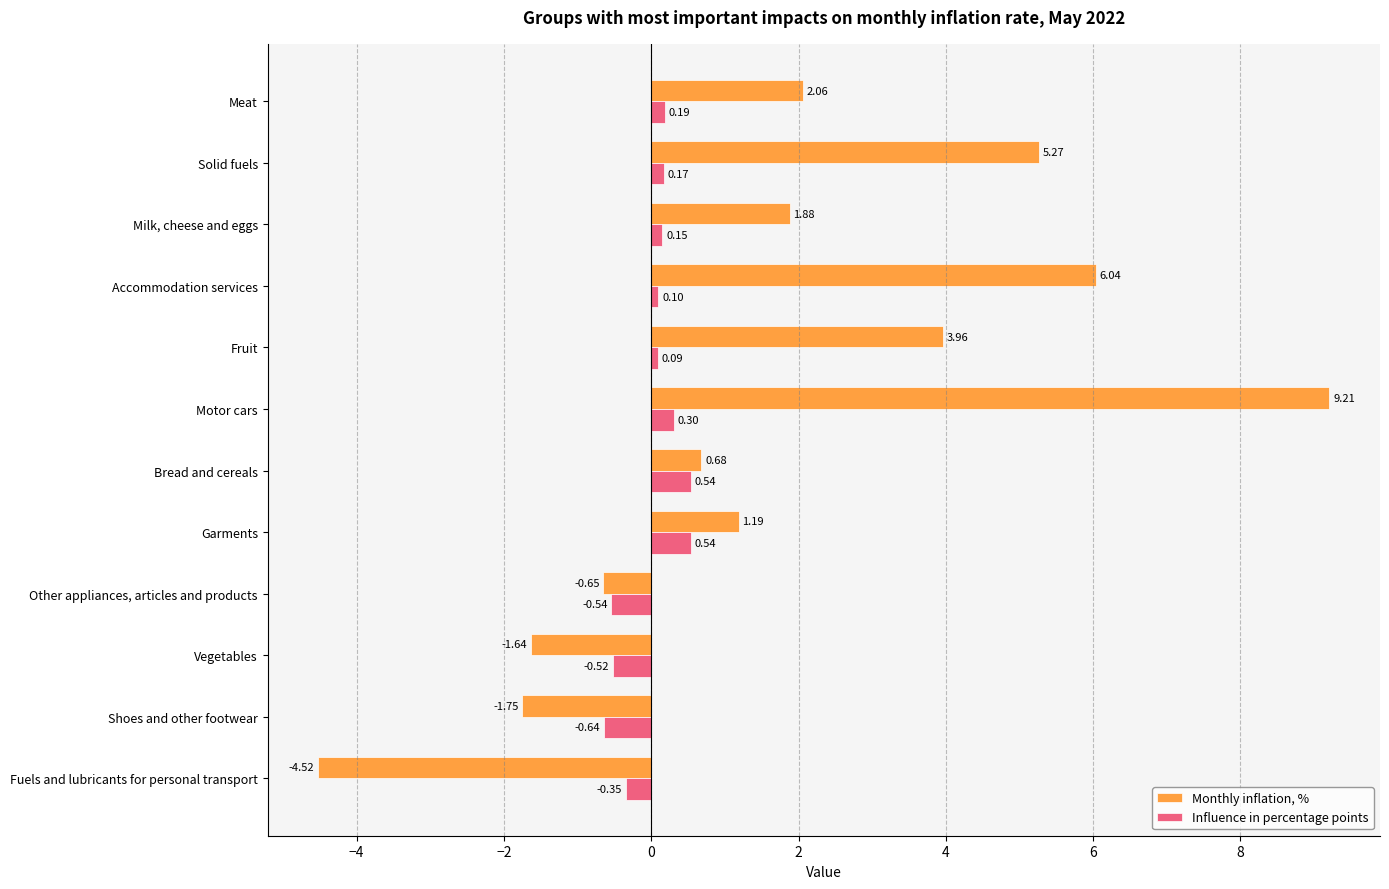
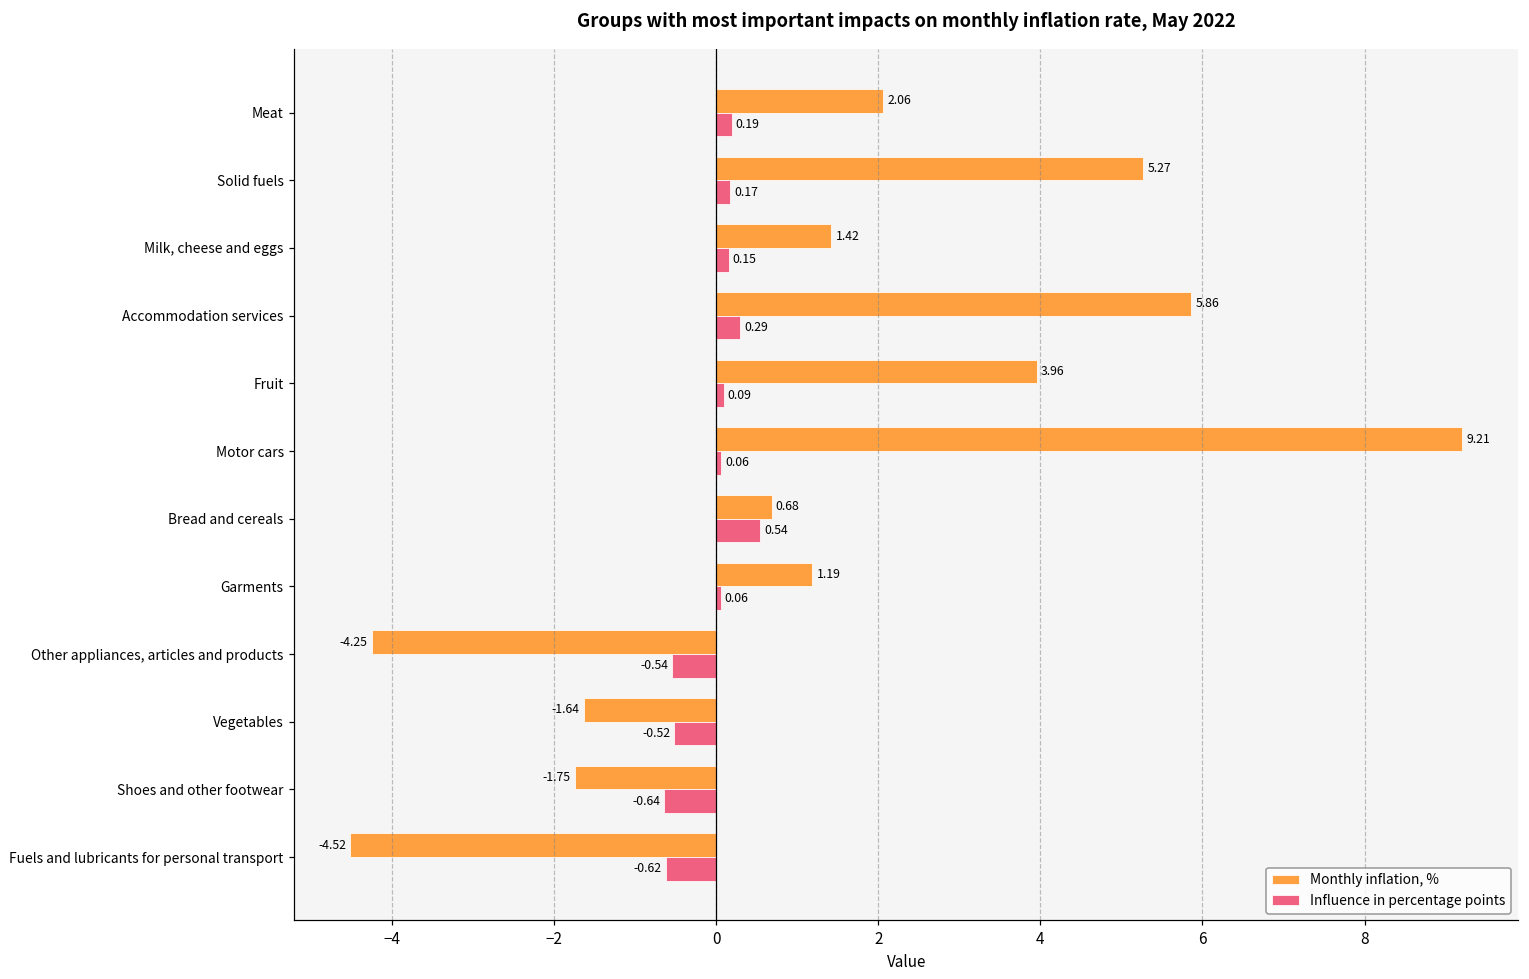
Monthly inflation, %, Milk, cheese and eggs: 1.88 -> 1.42
Monthly inflation, %, Accommodation services: 6.04 -> 5.86
Influence in percentage points, Accommodation services: 0.10 -> 0.29
Influence in percentage points, Motor cars: 0.30 -> 0.06
Influence in percentage points, Garments: 0.54 -> 0.06
Monthly inflation, %, Other appliances, articles and products: -0.65 -> -4.25
Influence in percentage points, Fuels and lubricants for personal transport: -0.35 -> -0.62
